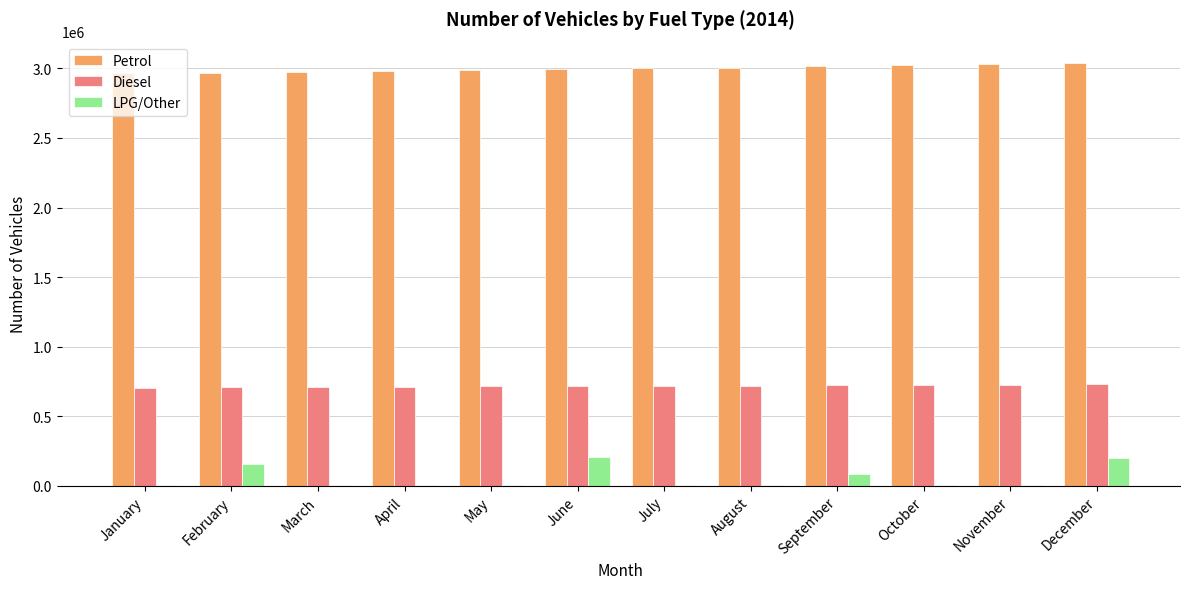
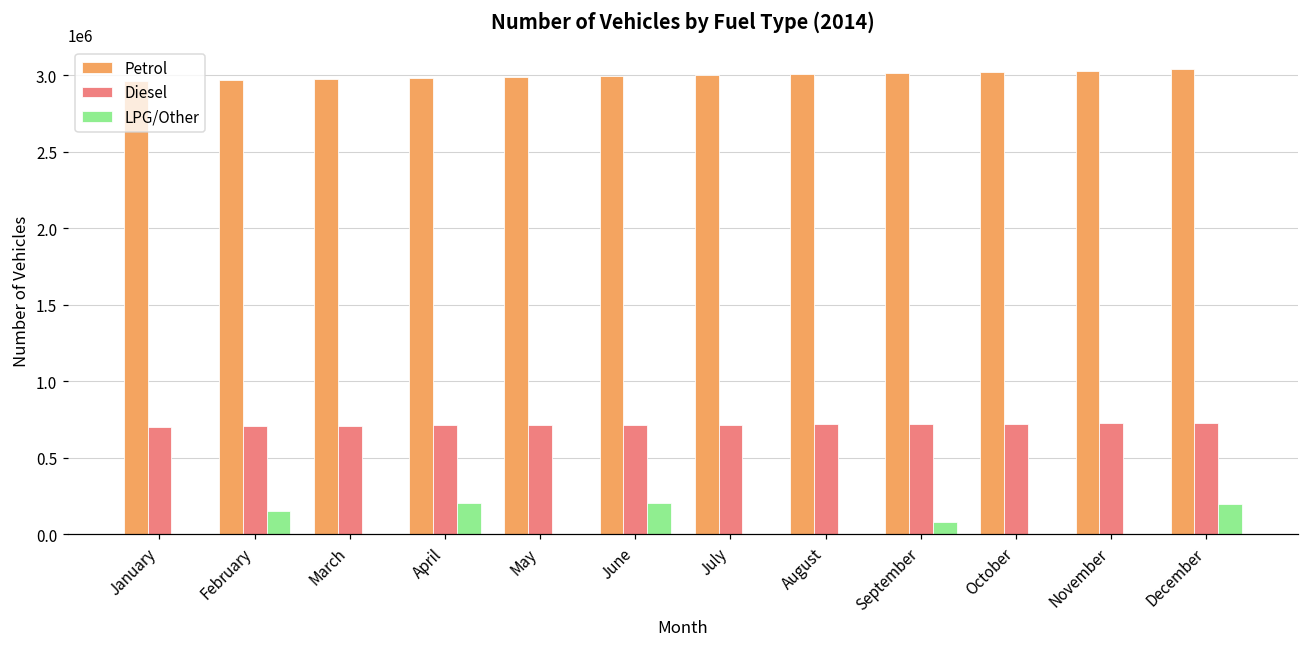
LPG/Other, April: 0 -> 200000
